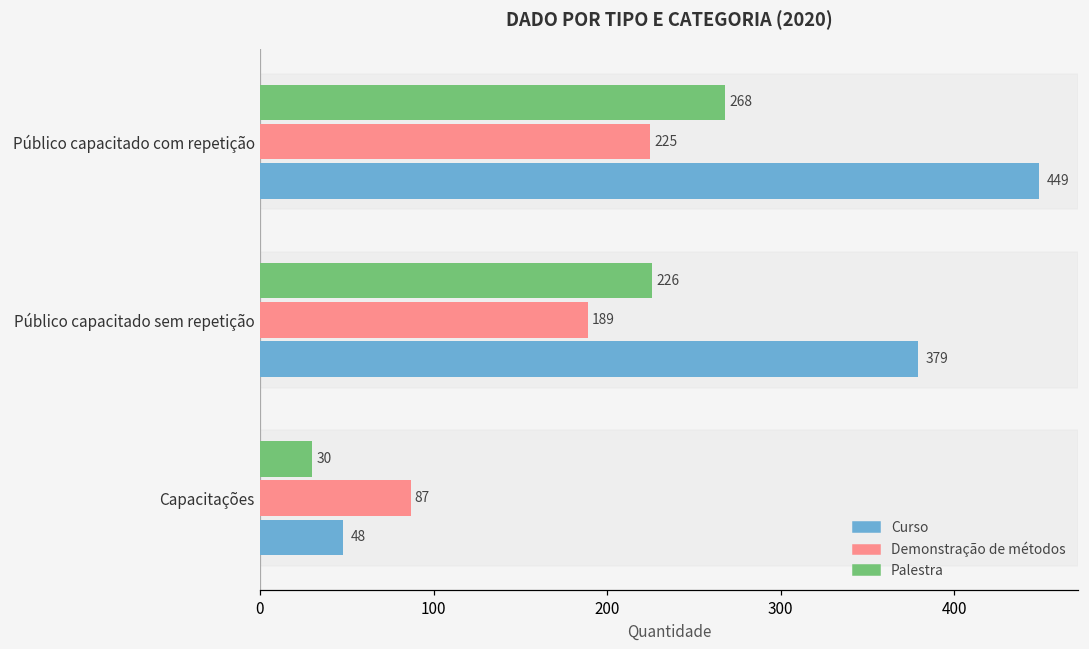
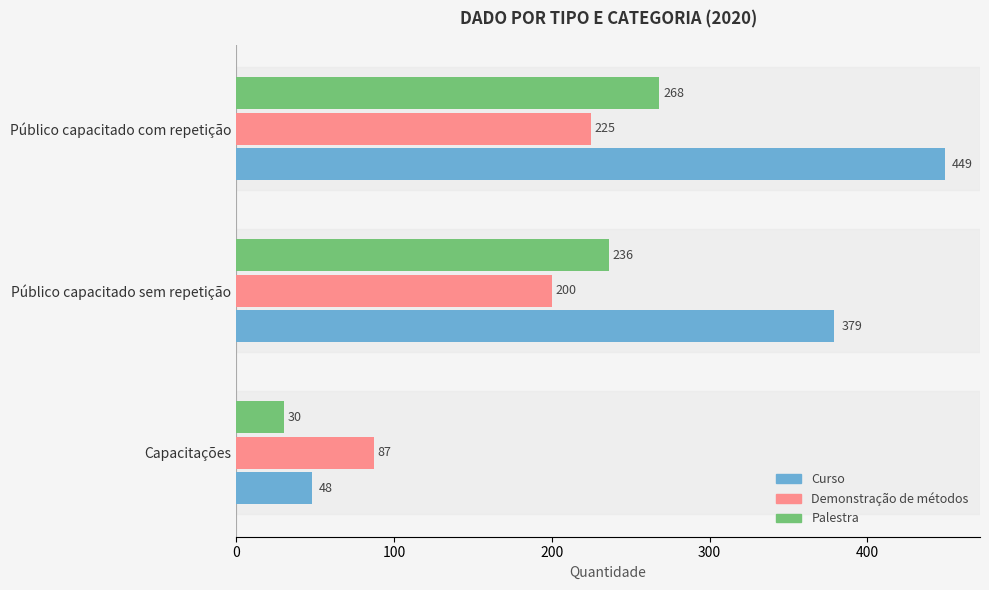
Palestra, Público capacitado sem repetição: 226 -> 236
Demonstração de métodos, Público capacitado sem repetição: 189 -> 200
